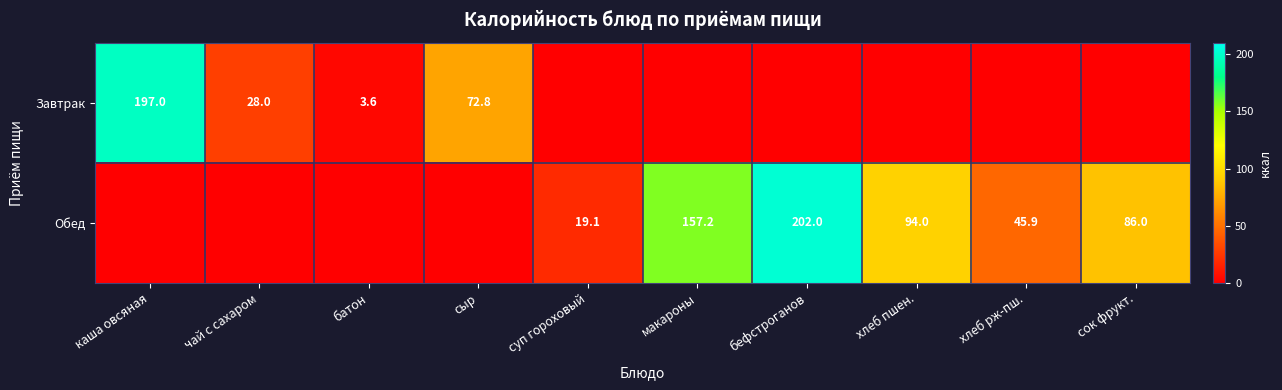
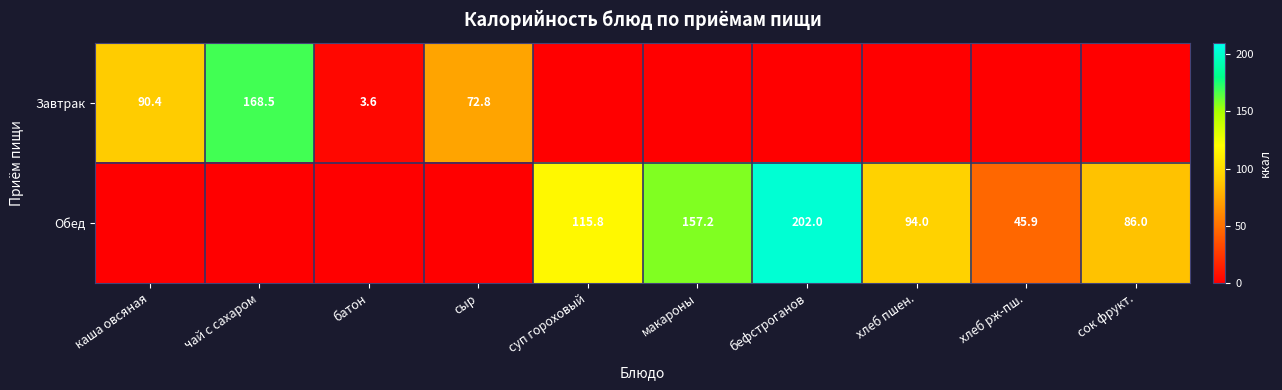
Завтрак, каша овсяная: 197.0 -> 90.4
Завтрак, чай с сахаром: 28.0 -> 168.5
Обед, суп гороховый: 19.1 -> 115.8
